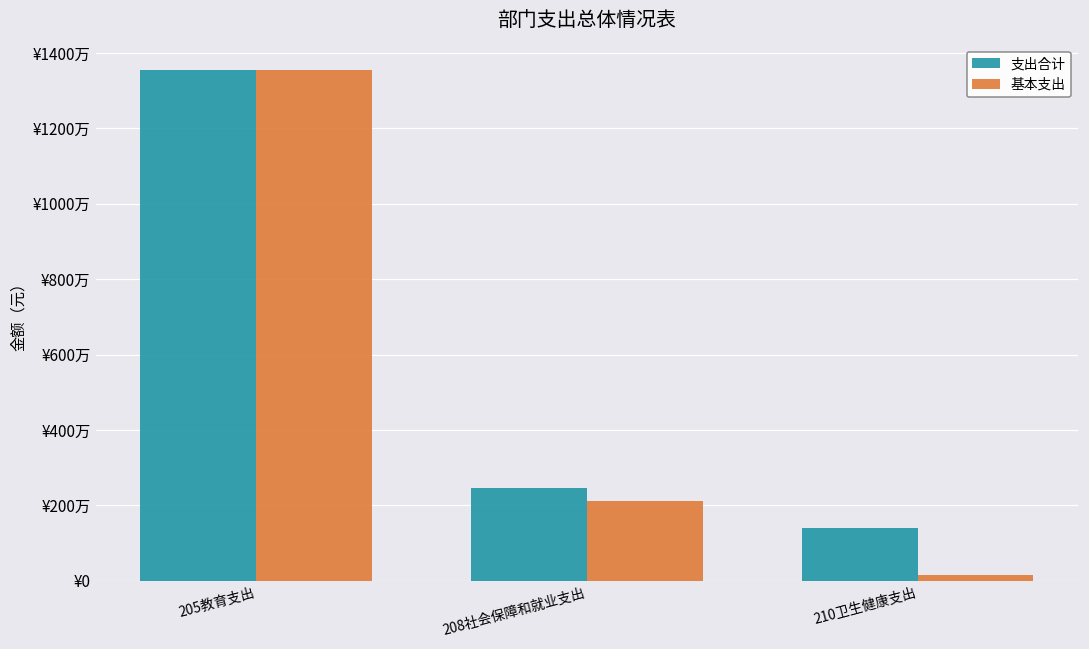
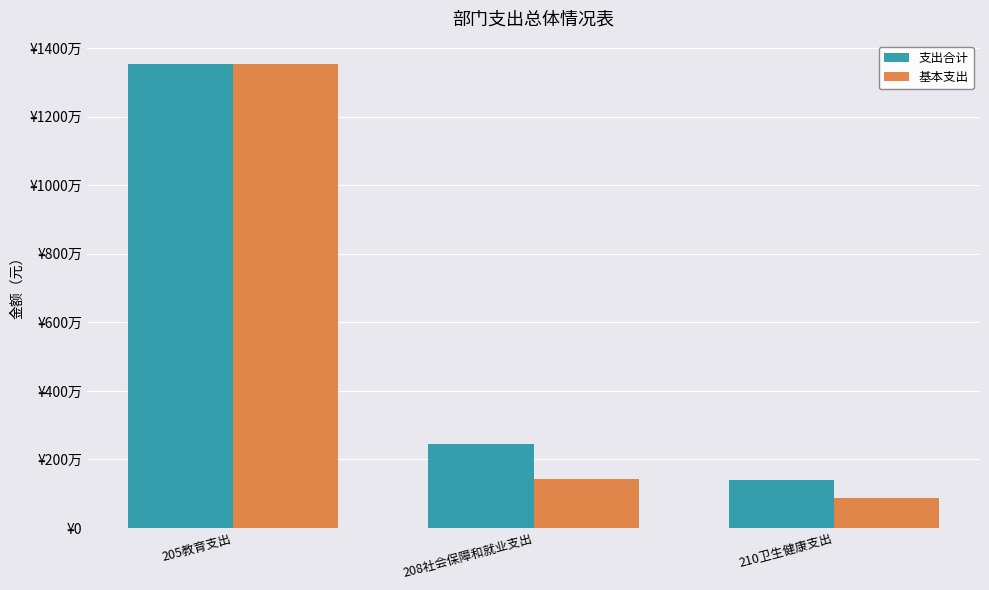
基本支出, 208社会保障和就业支出: ¥210万 -> ¥140万
基本支出, 210卫生健康支出: ¥20万 -> ¥90万
